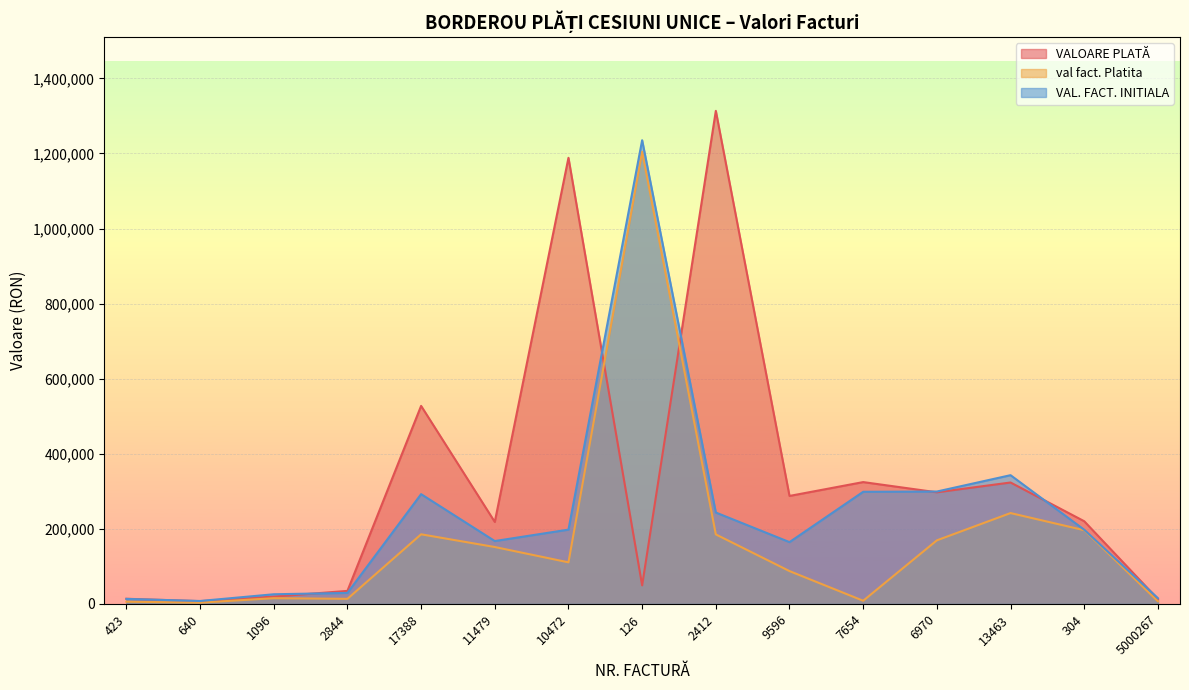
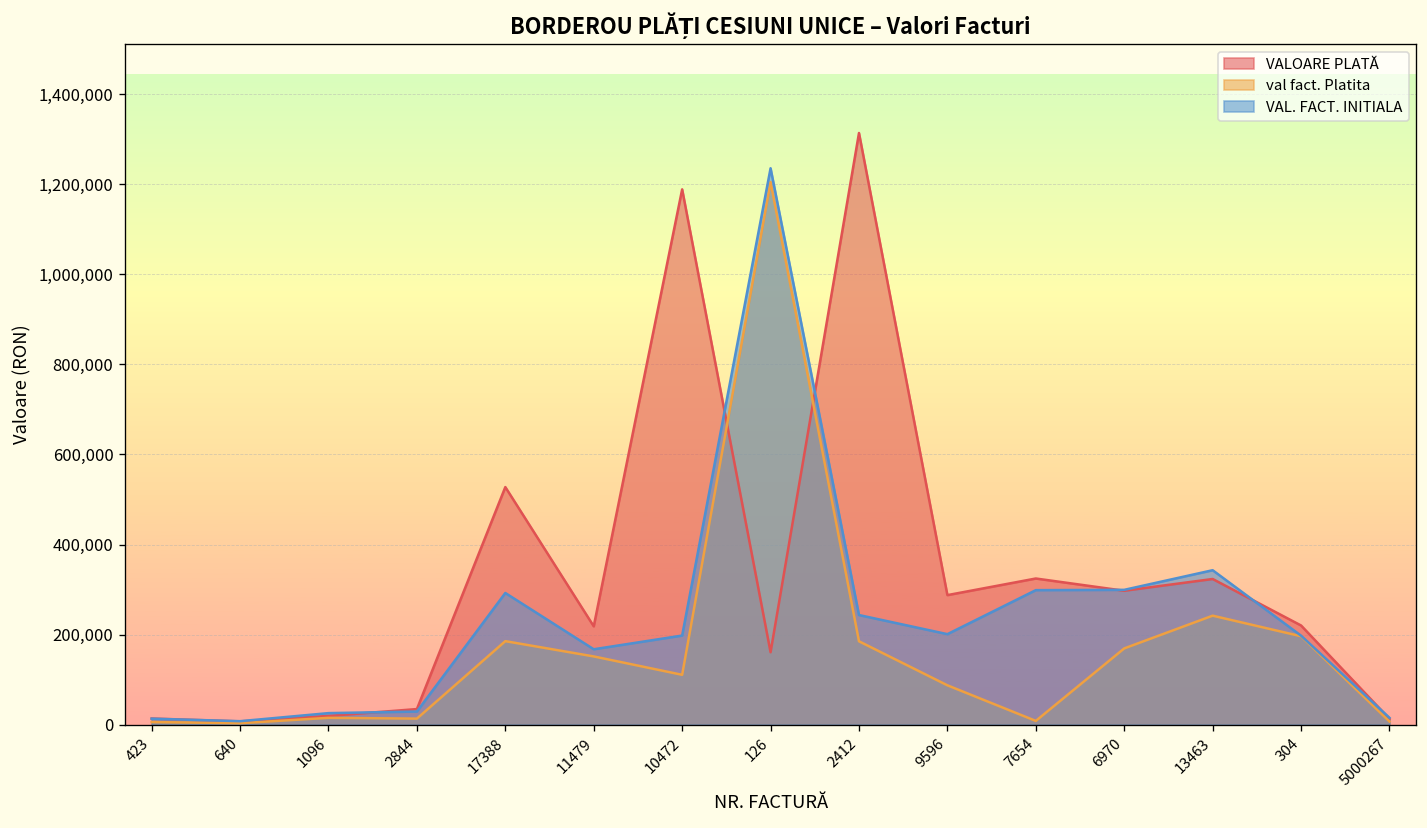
VALOARE PLATĂ, 126: 50,000 -> 160,000
VAL. FACT. INITIALA, 9596: 160,000 -> 200,000
